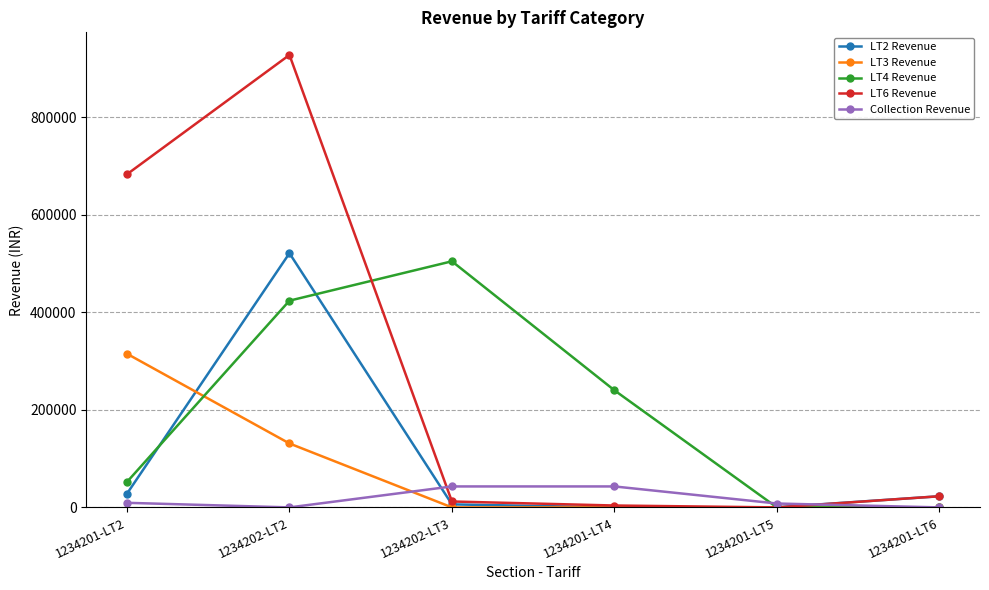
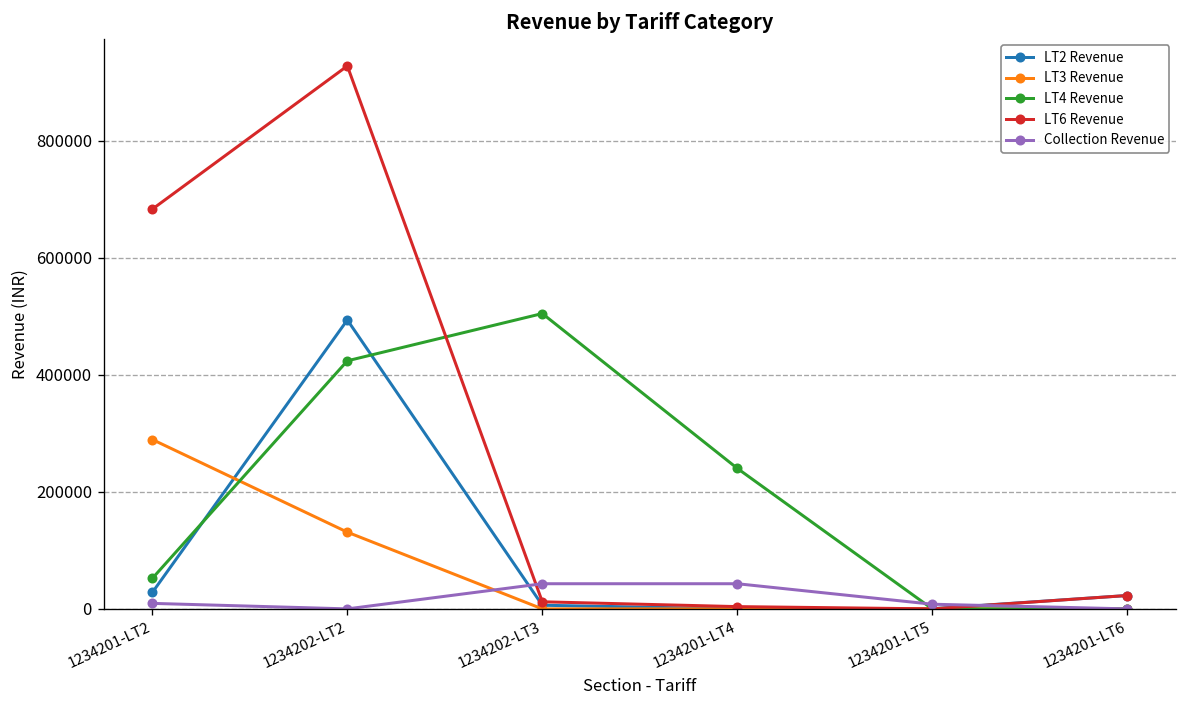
LT3 Revenue, 1234201-LT2: 320000 -> 290000
LT2 Revenue, 1234202-LT2: 520000 -> 490000
